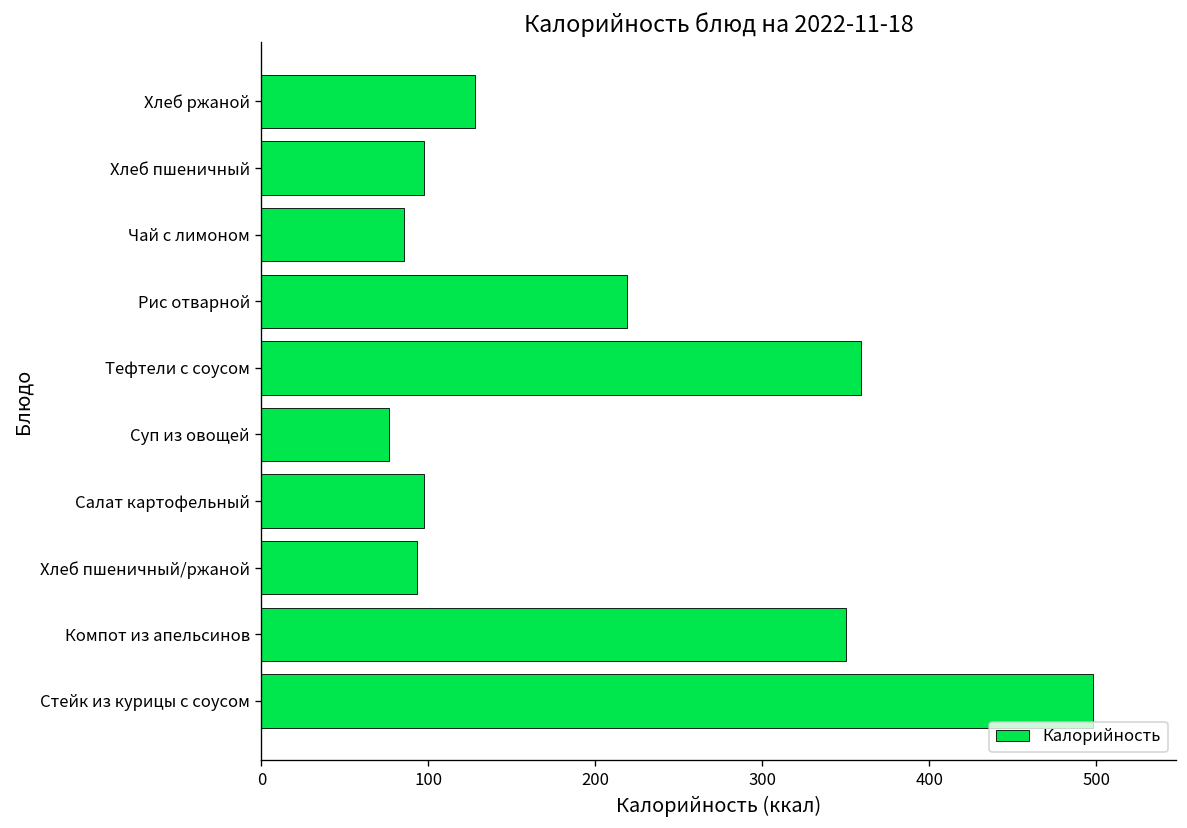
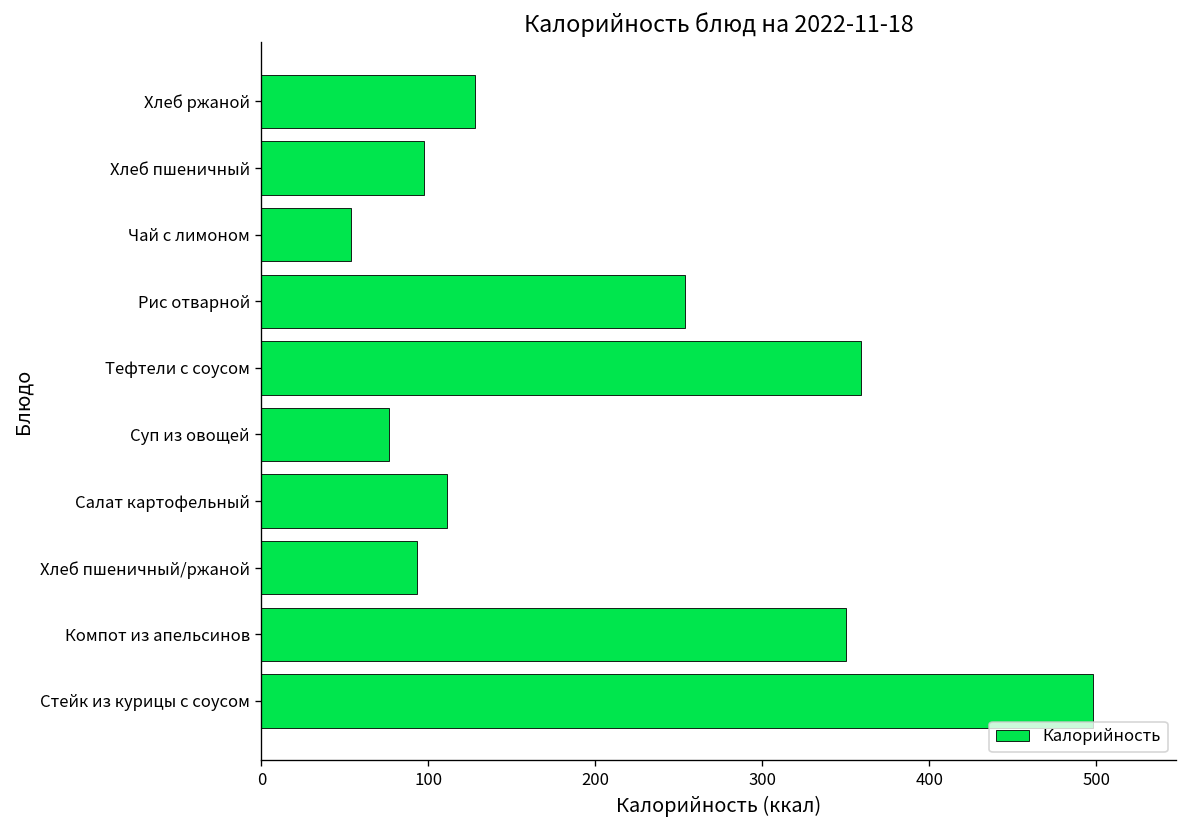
Чай с лимоном: 85 -> 54
Рис отварной: 219 -> 253
Салат картофельный: 97 -> 111
